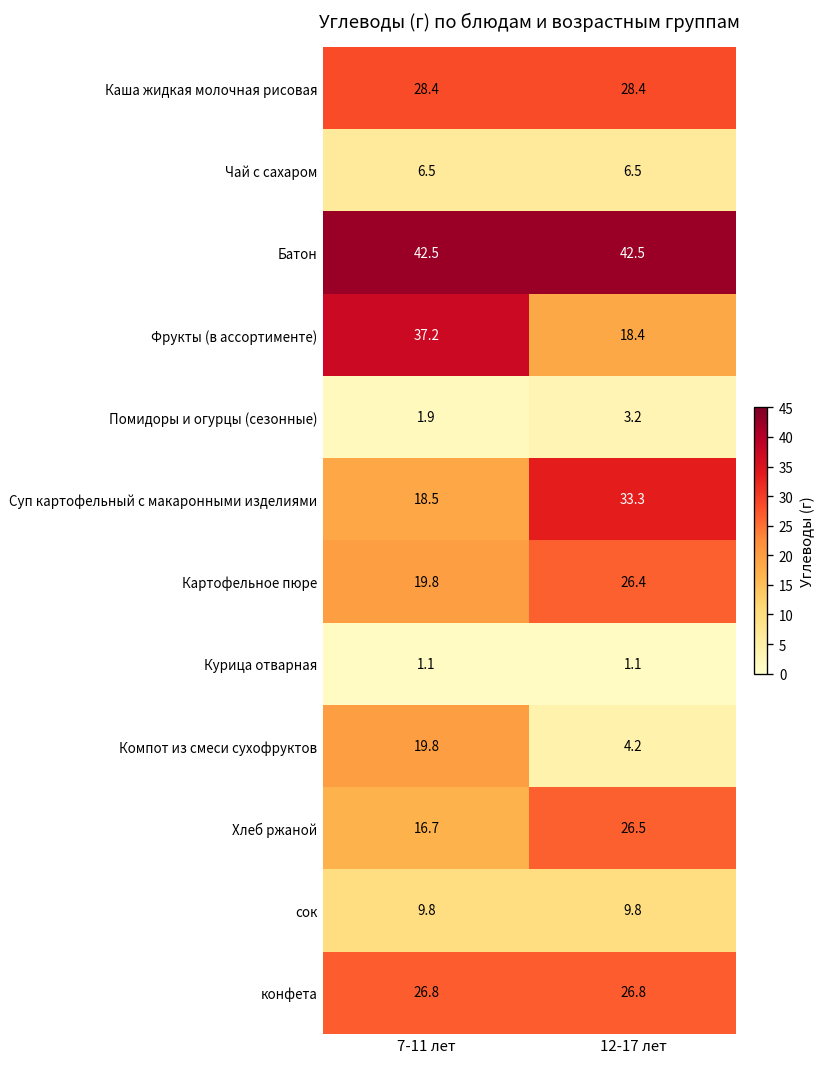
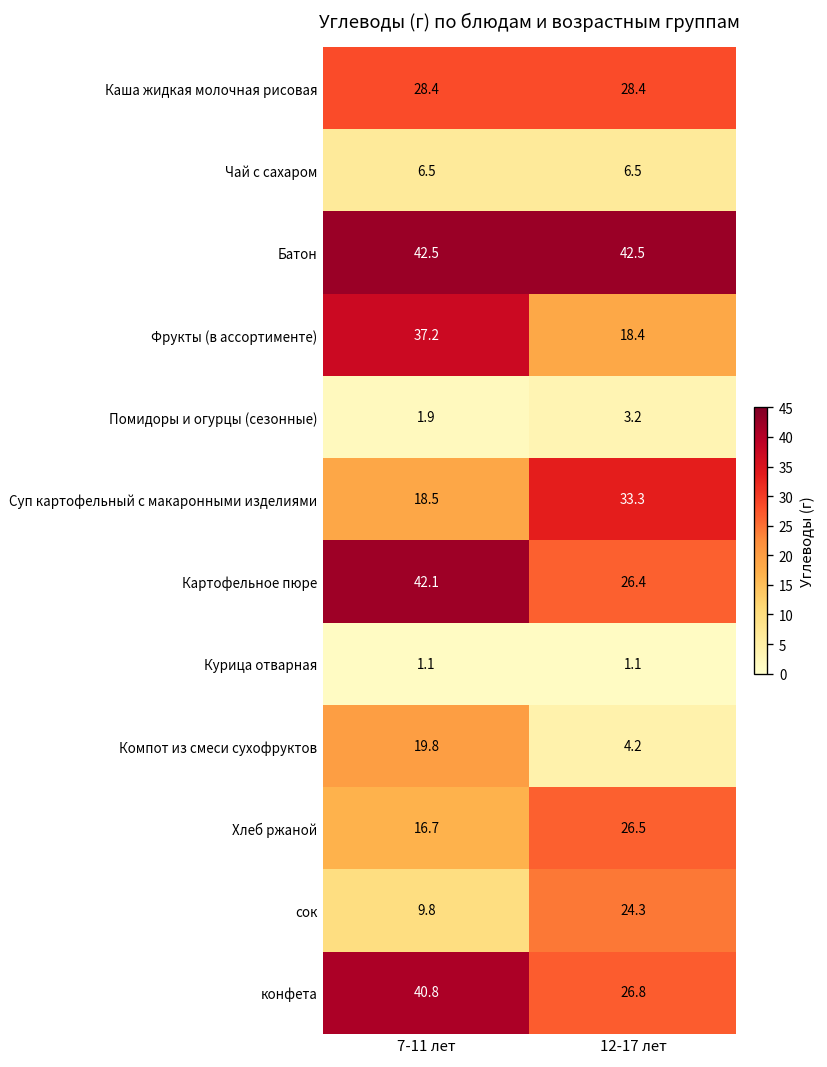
Картофельное пюре, 7-11 лет: 19.8 -> 42.1
сок, 12-17 лет: 9.8 -> 24.3
конфета, 7-11 лет: 26.8 -> 40.8
